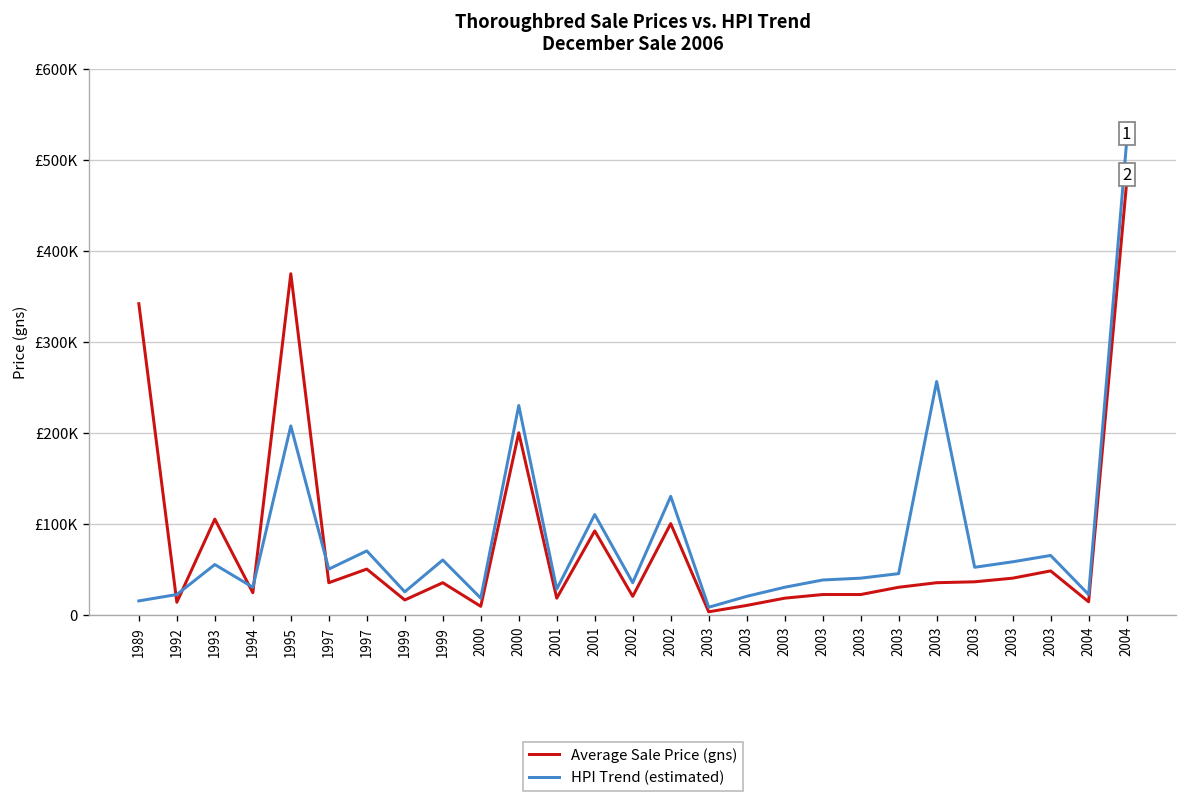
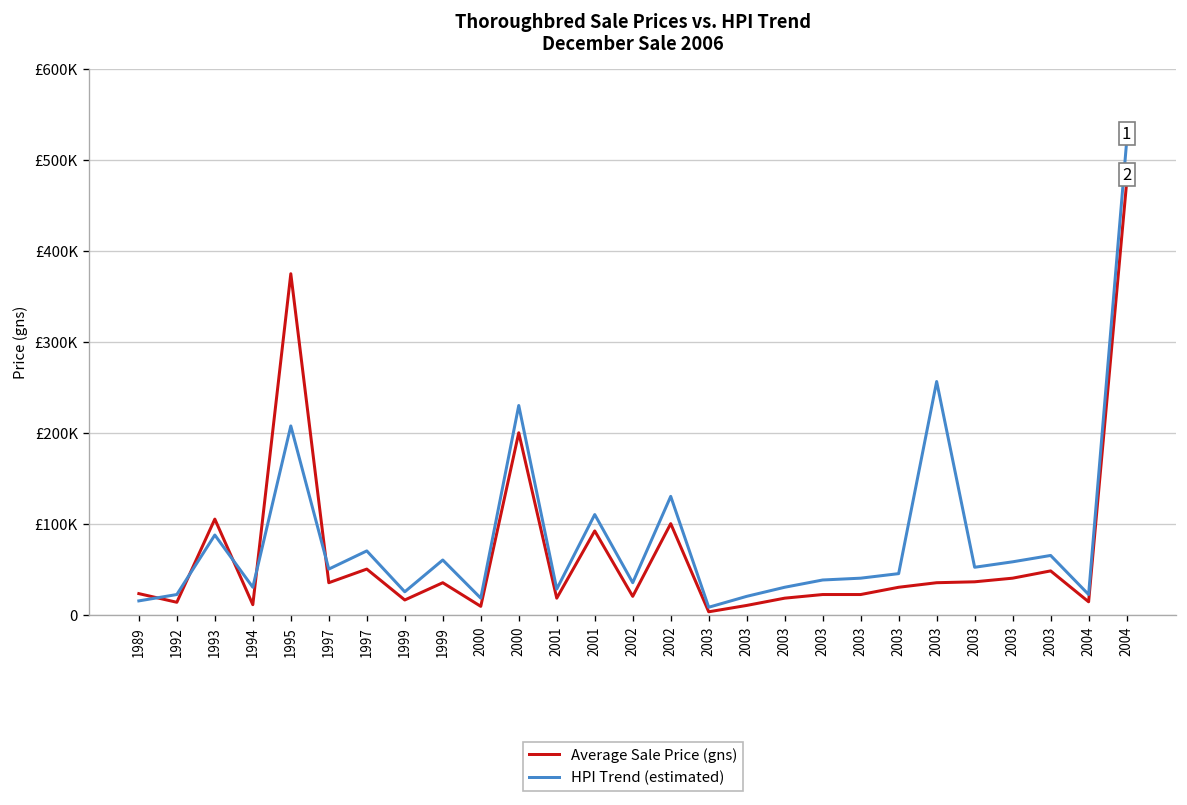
Average Sale Price (gns), 1989: £340000 -> £20000
HPI Trend (estimated), 1993: £60000 -> £90000
Average Sale Price (gns), 1994: £20000 -> £10000
